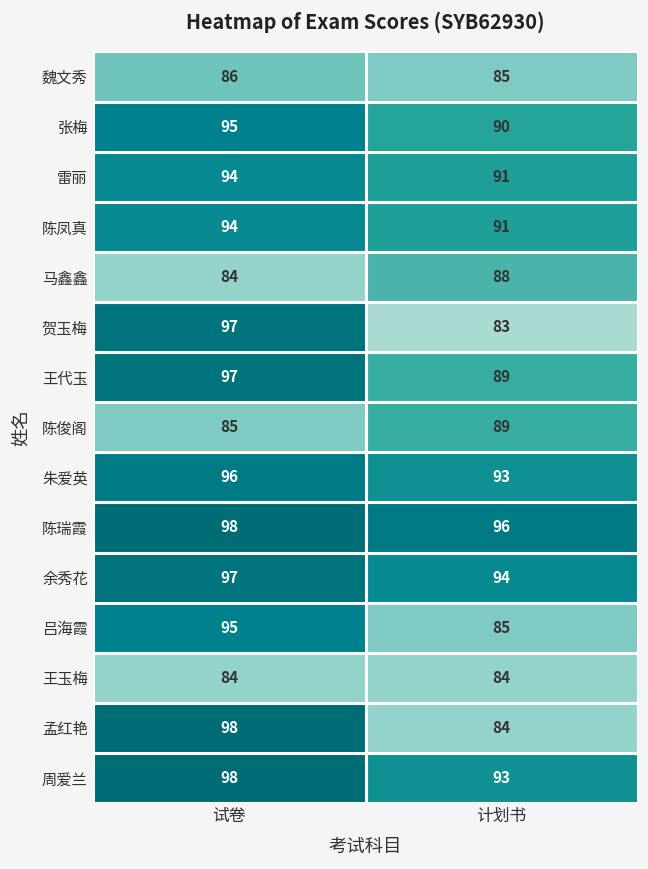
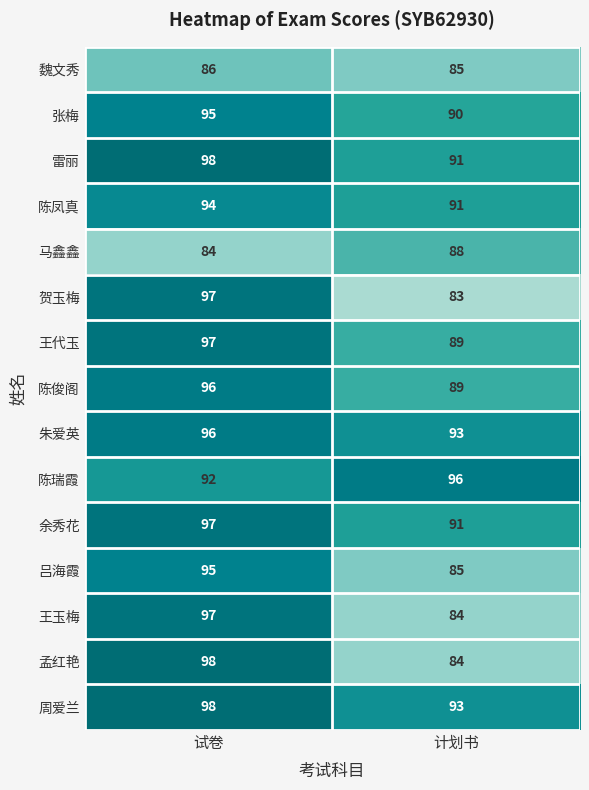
雷丽, 试卷: 94 -> 98
陈俊阁, 试卷: 85 -> 96
陈瑞霞, 试卷: 98 -> 92
余秀花, 计划书: 94 -> 91
王玉梅, 试卷: 84 -> 97
